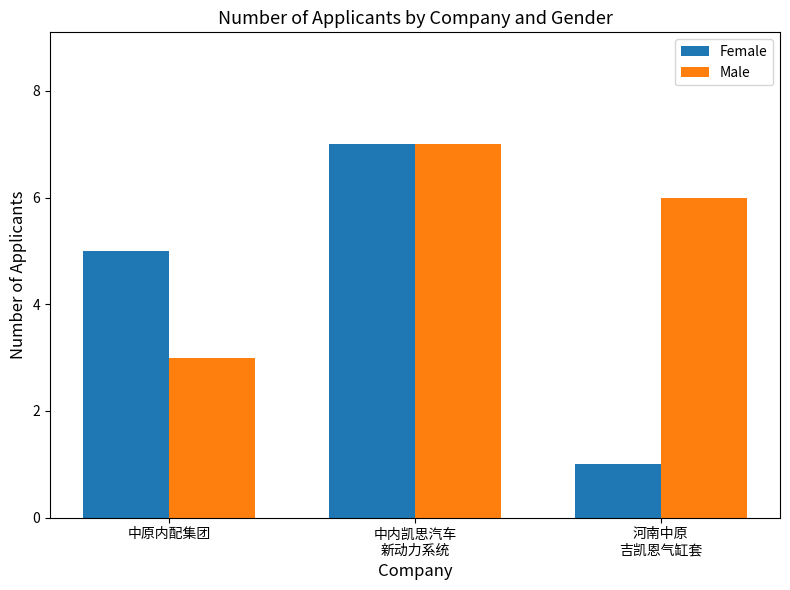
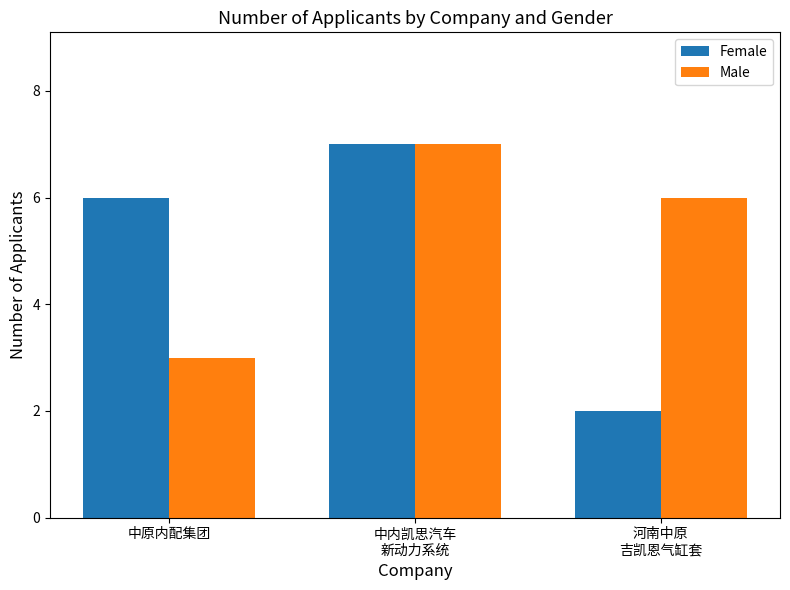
Female, 中原内配集团: 5 -> 6
Female, 河南中原 吉凯恩气缸套: 1 -> 2
